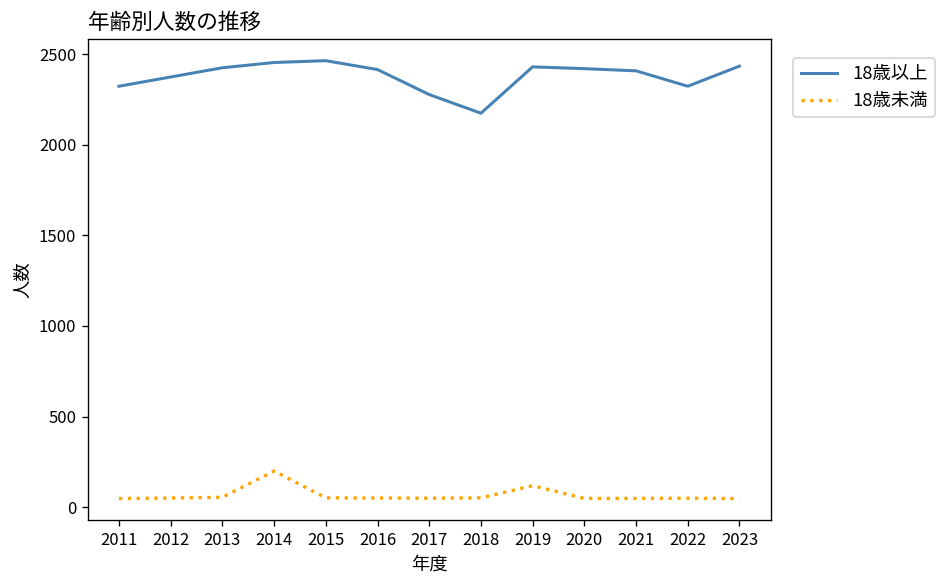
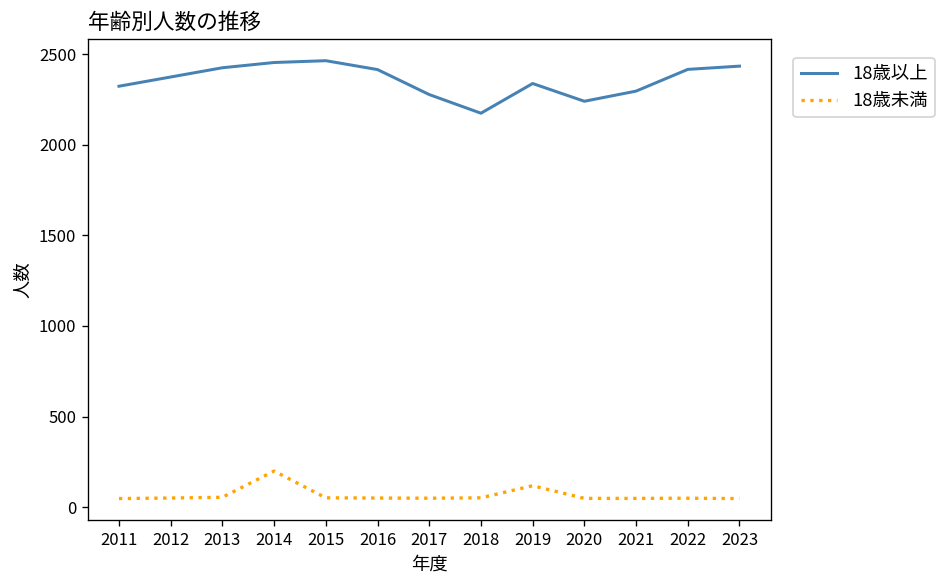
18歳以上, 2019: 2430 -> 2340
18歳以上, 2020: 2420 -> 2240
18歳以上, 2021: 2410 -> 2300
18歳以上, 2022: 2320 -> 2420
